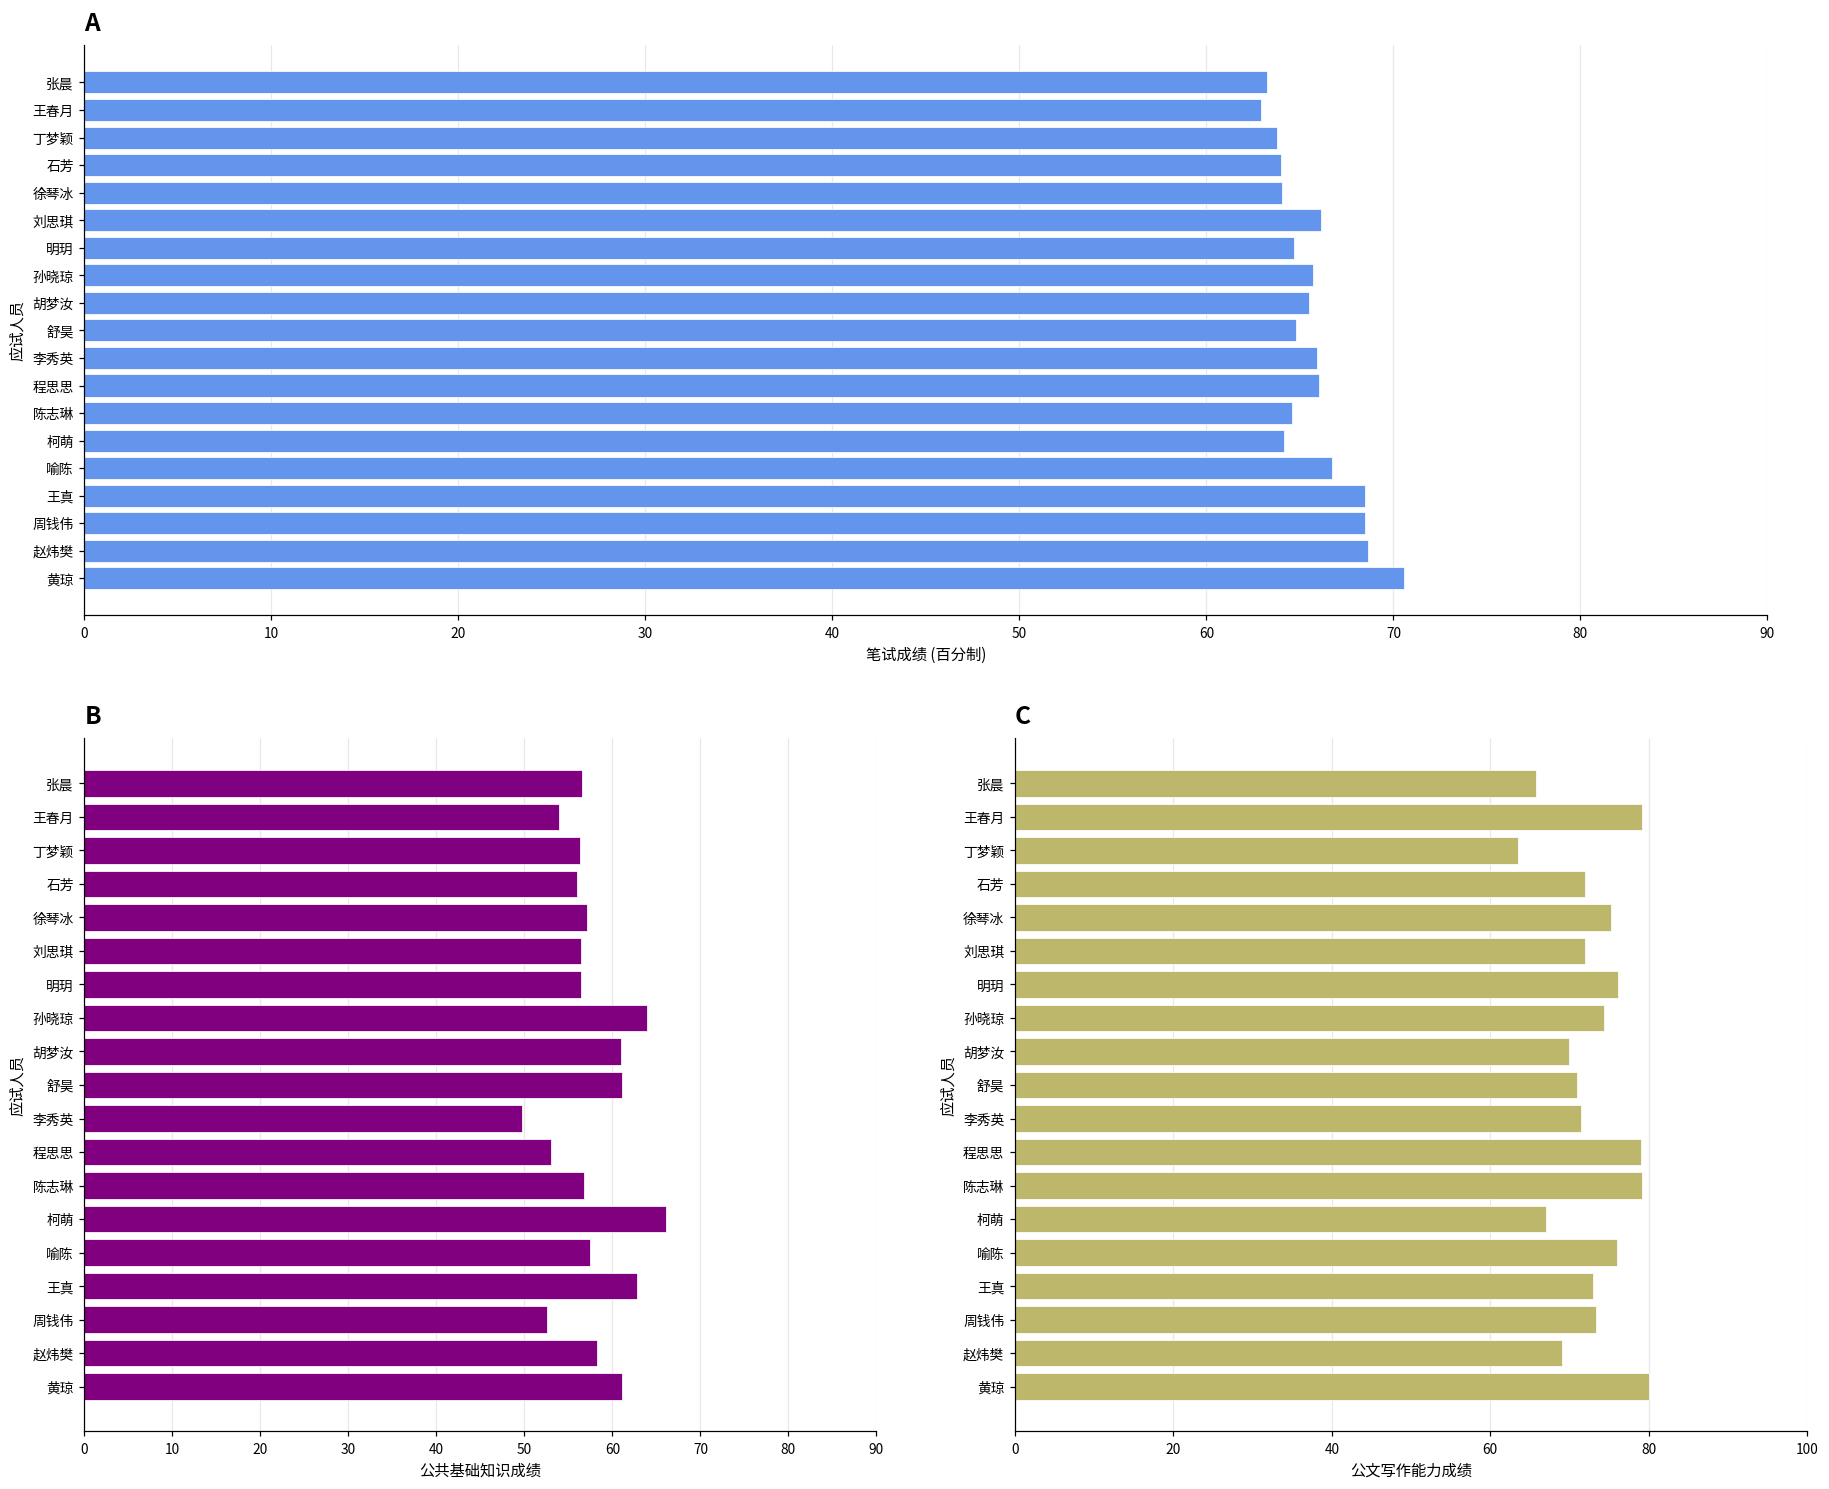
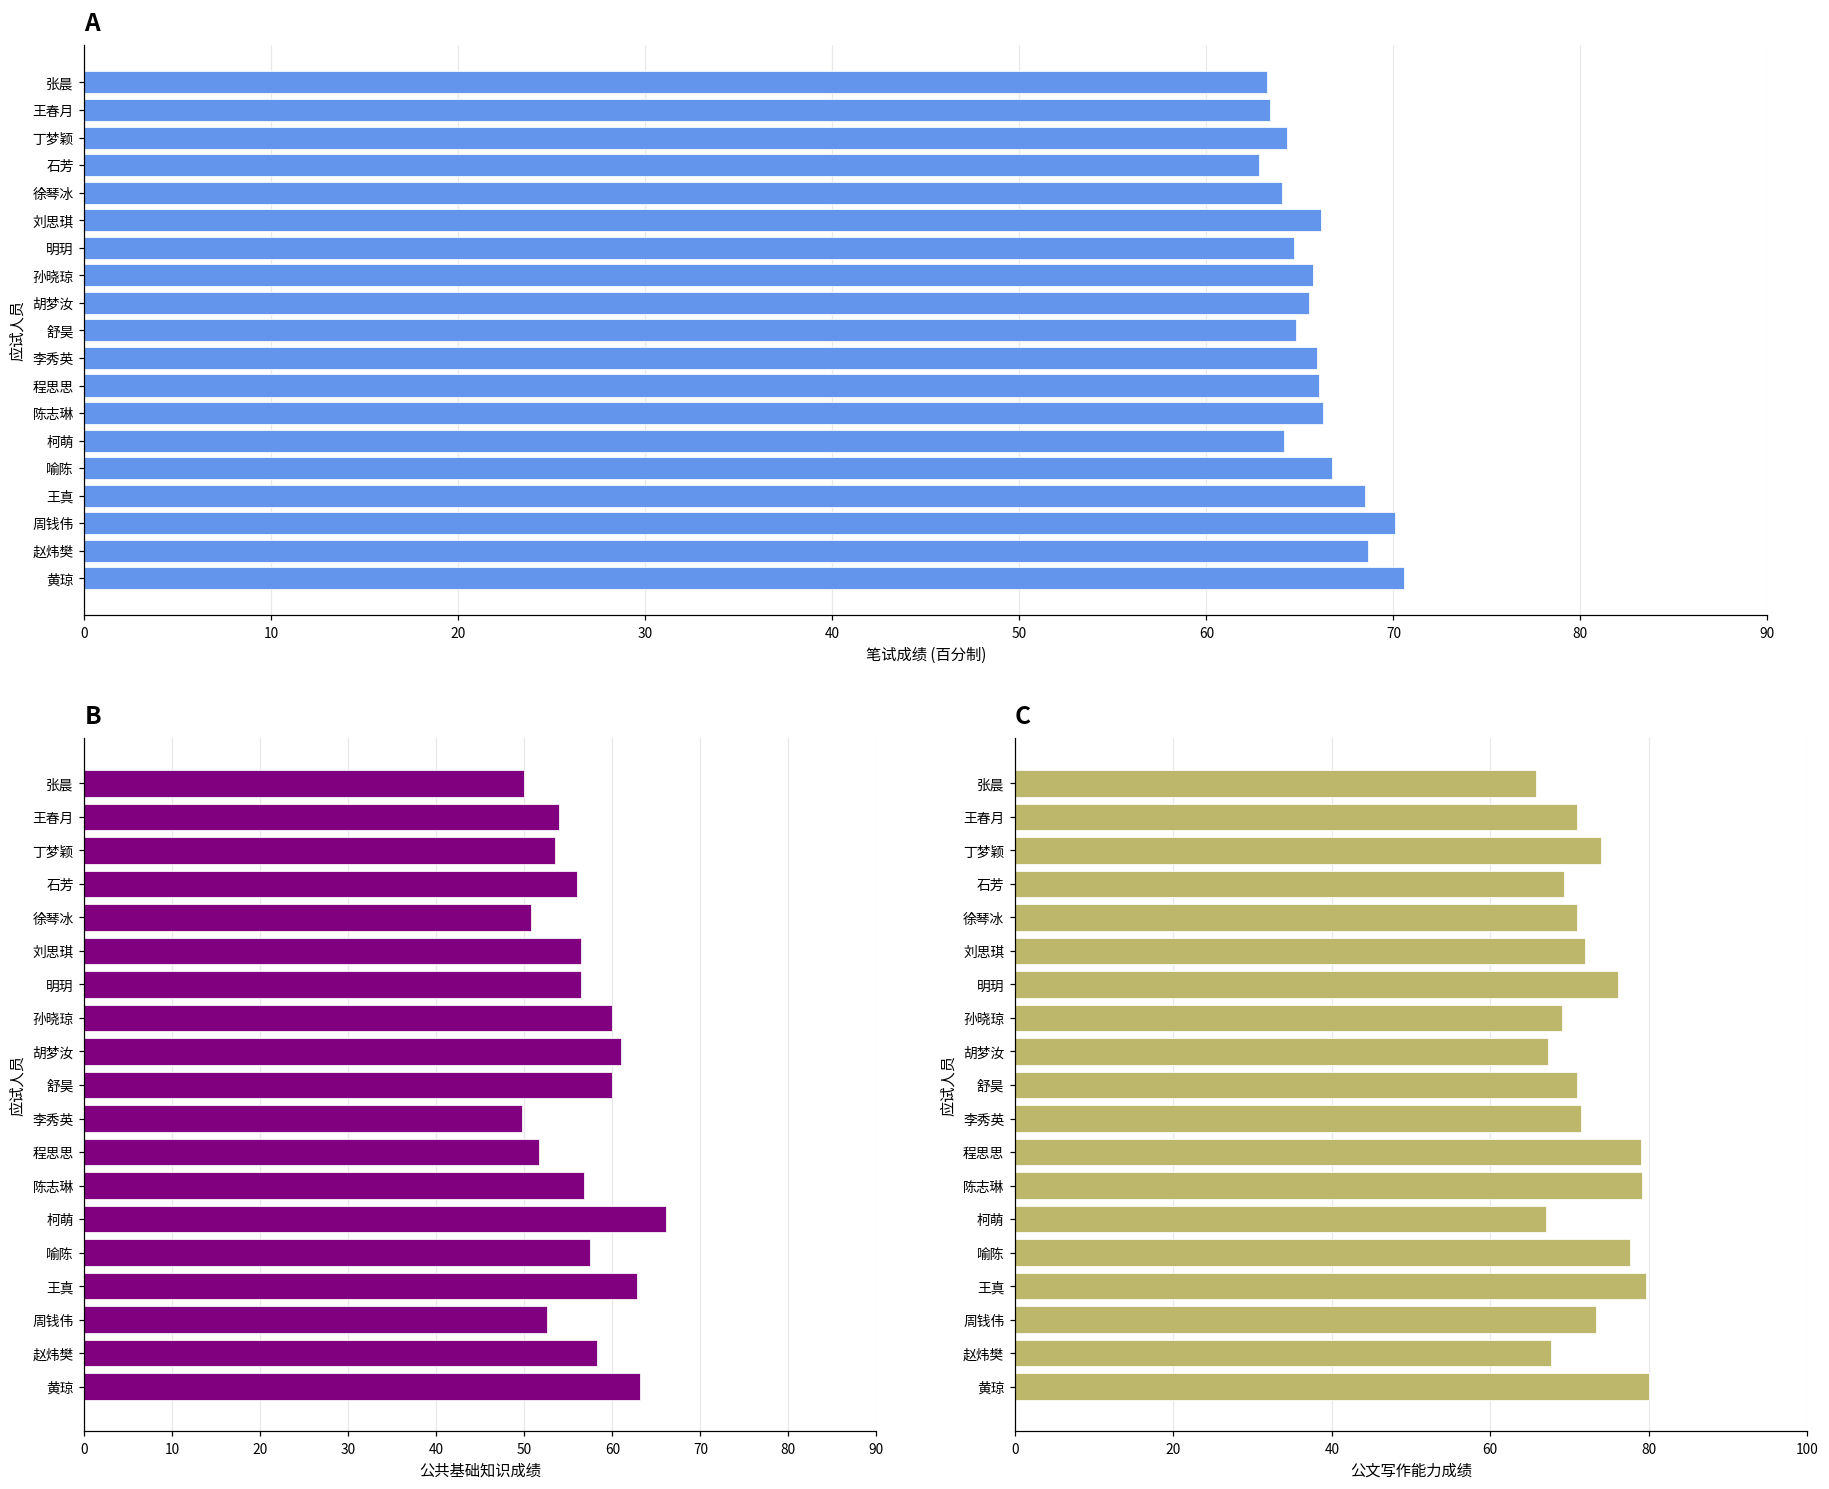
A, 王春月: 62.9 -> 63.4
A, 丁梦颖: 63.8 -> 64.3
A, 石芳: 64.0 -> 62.8
A, 陈志琳: 64.6 -> 66.3
A, 周钱伟: 68.5 -> 70.1
B, 张晨: 57 -> 50
B, 丁梦颖: 56 -> 54
B, 徐琴冰: 57 -> 51
B, 孙晓琼: 64 -> 60
B, 舒昊: 61 -> 60
B, 程思思: 53 -> 52
B, 黄琼: 61 -> 63
C, 王春月: 79 -> 71
C, 丁梦颖: 64 -> 74
C, 石芳: 72 -> 69
C, 徐琴冰: 75 -> 71
C, 孙晓琼: 74 -> 69
C, 胡梦汝: 70 -> 67
C, 喻陈: 76 -> 78
C, 王真: 73 -> 80
C, 赵炜樊: 69 -> 68
